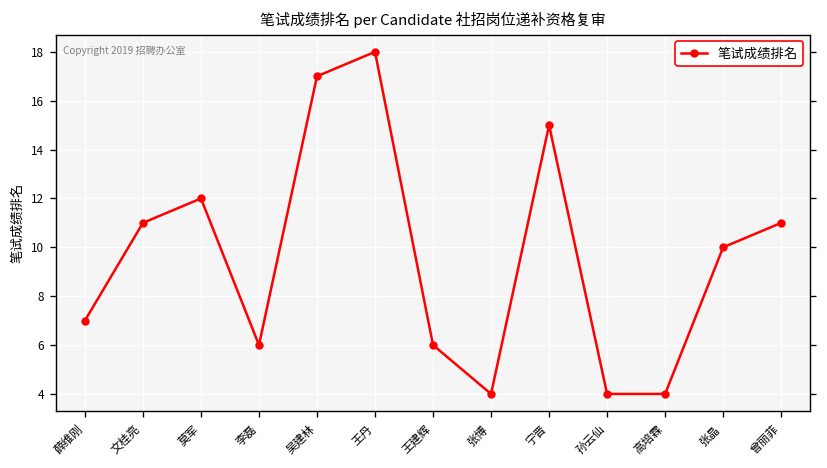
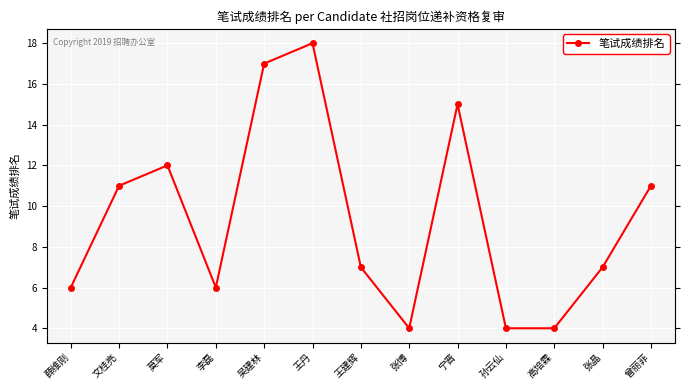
薛维刚: 7 -> 6
王建辉: 6 -> 7
张晶: 10 -> 7
